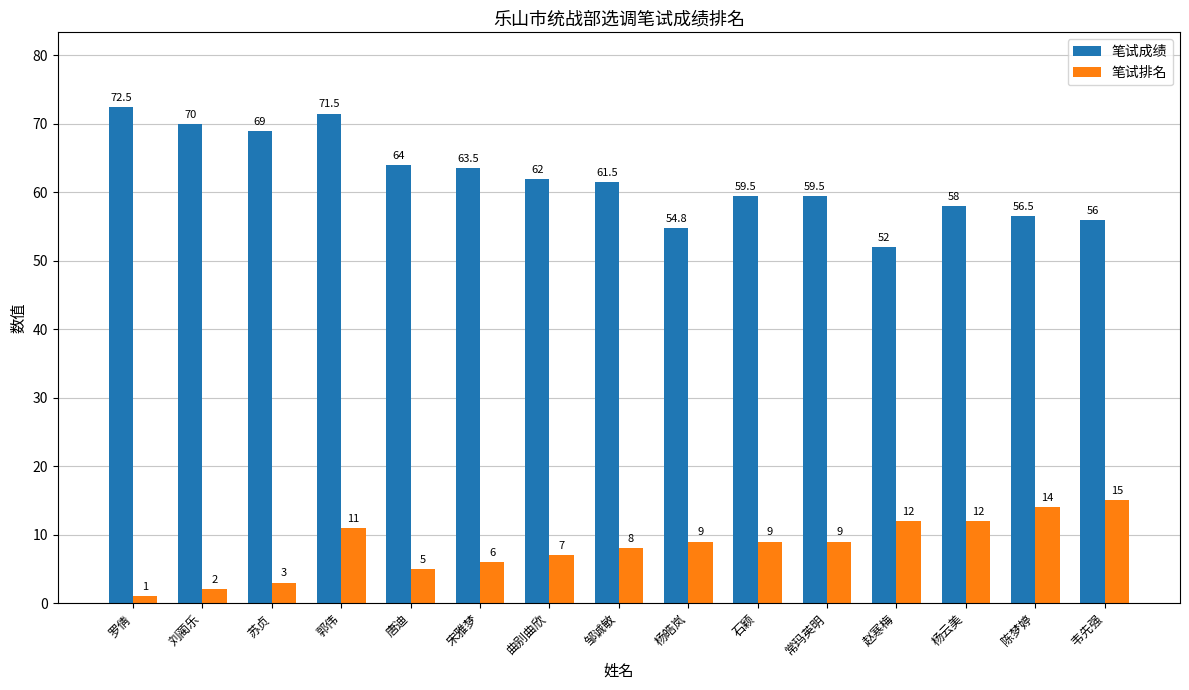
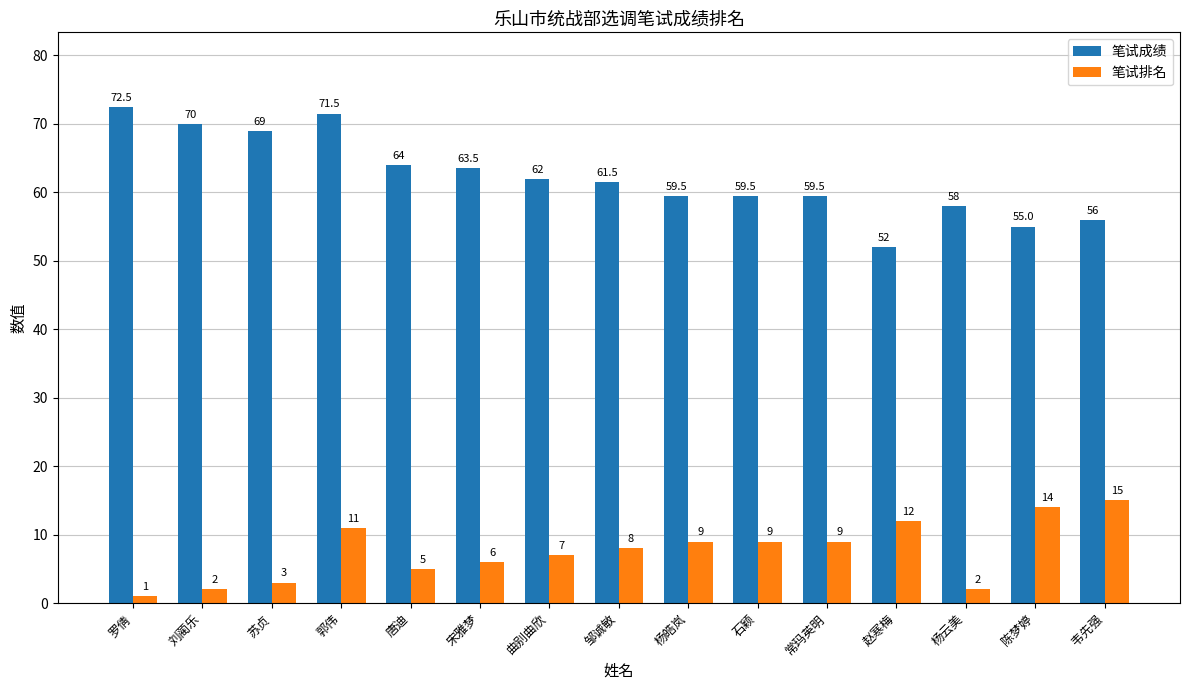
笔试成绩, 杨皓岚: 54.8 -> 59.5
笔试排名, 杨云美: 12 -> 2
笔试成绩, 陈梦婷: 56.5 -> 55.0
